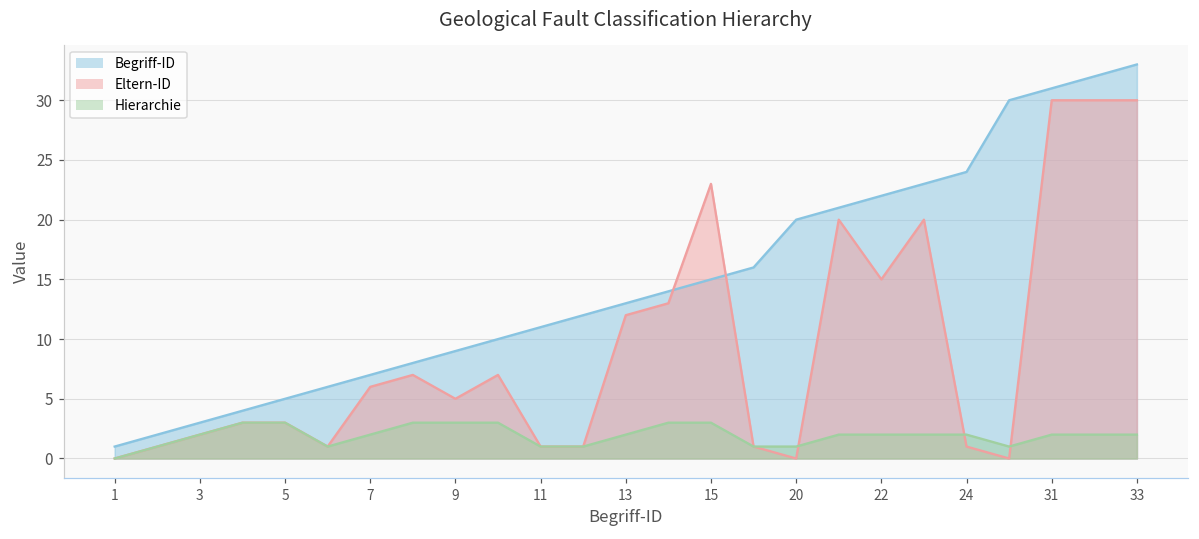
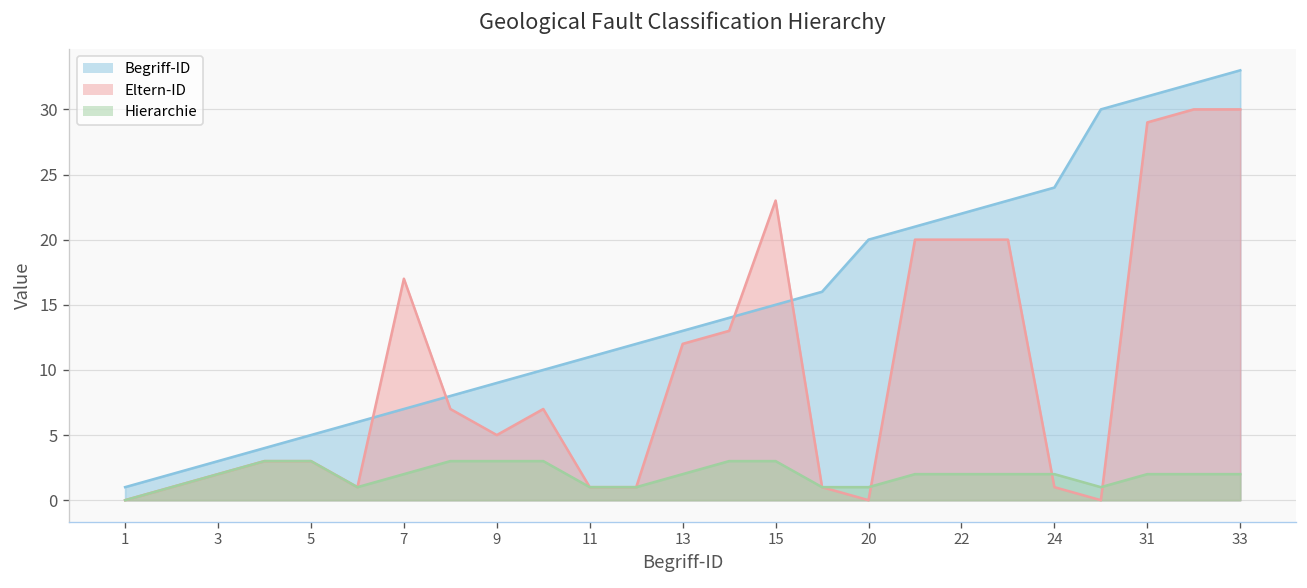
Eltern-ID, 7: 6 -> 17
Eltern-ID, 22: 15 -> 20
Eltern-ID, 31: 30 -> 29
